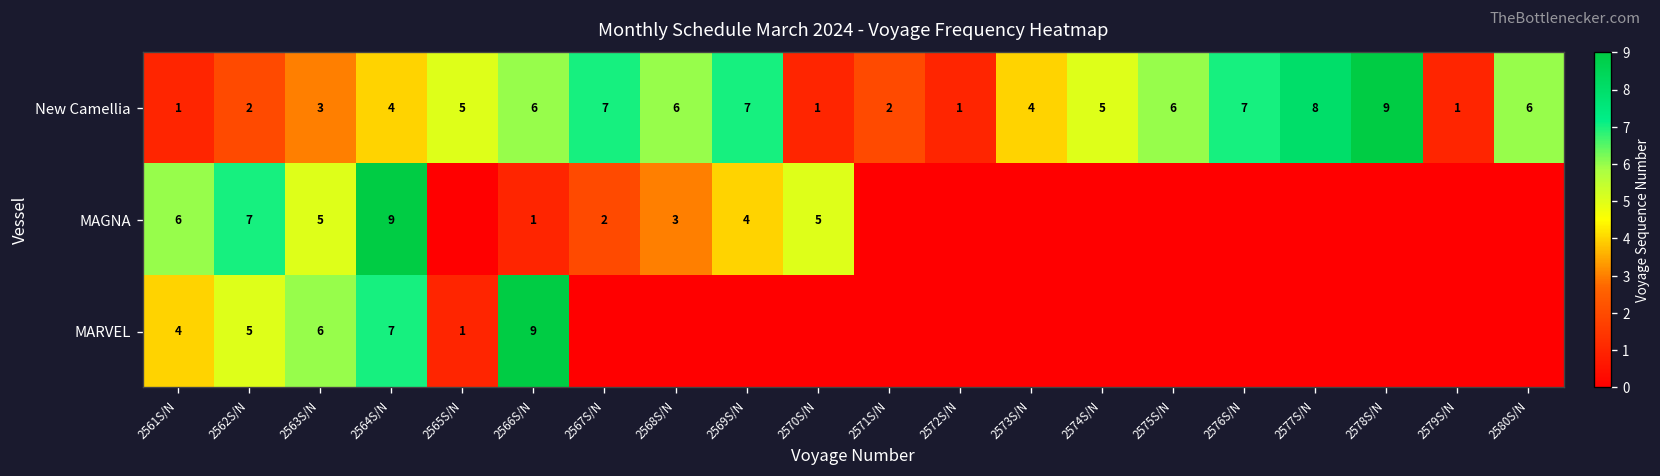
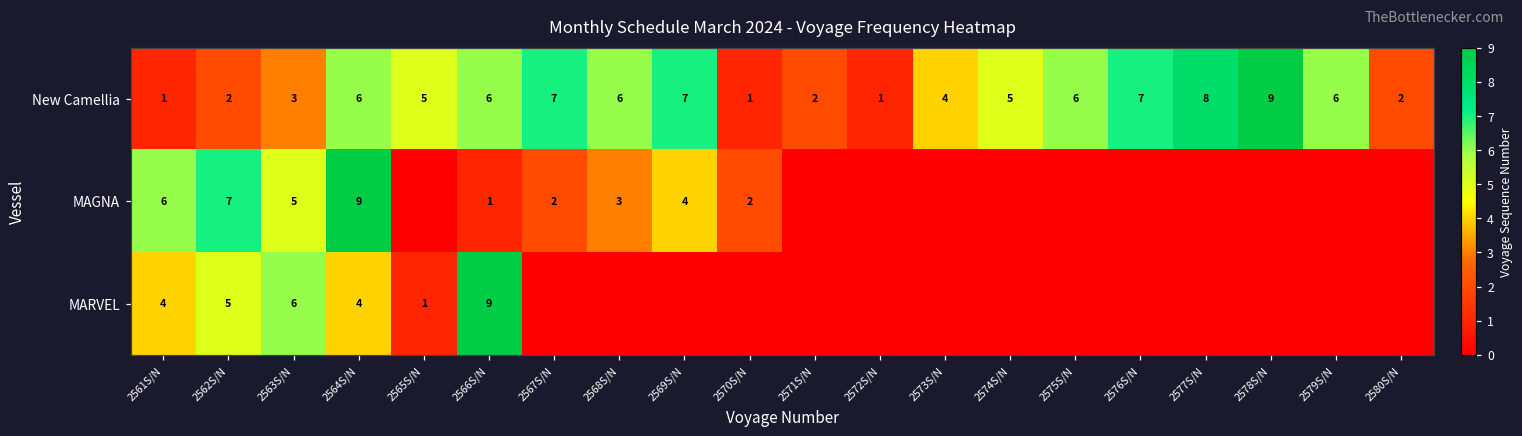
New Camellia, 2564S/N: 4 -> 6
New Camellia, 2579S/N: 1 -> 6
New Camellia, 2580S/N: 6 -> 2
MAGNA, 2570S/N: 5 -> 2
MARVEL, 2564S/N: 7 -> 4
